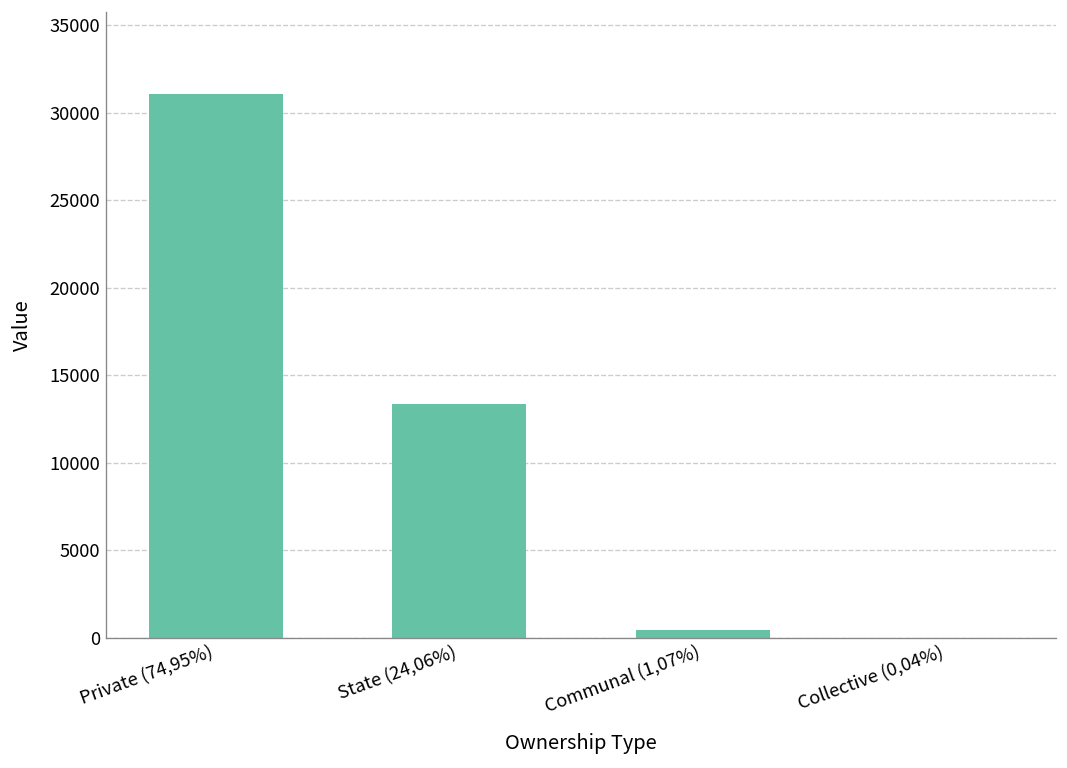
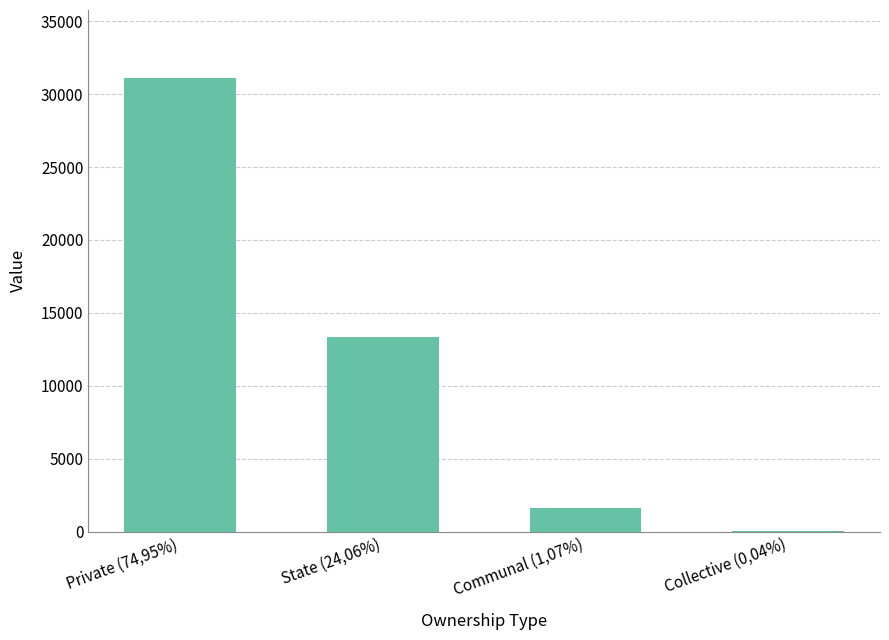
Communal (1,07%): 400 -> 1700
